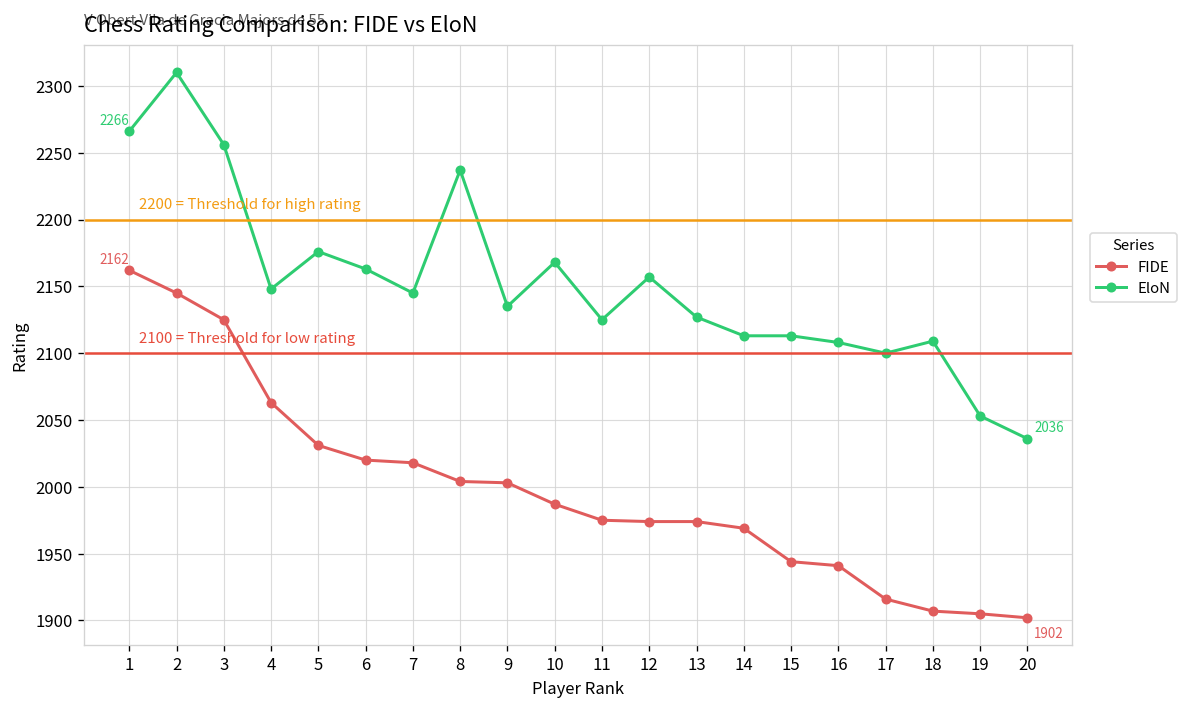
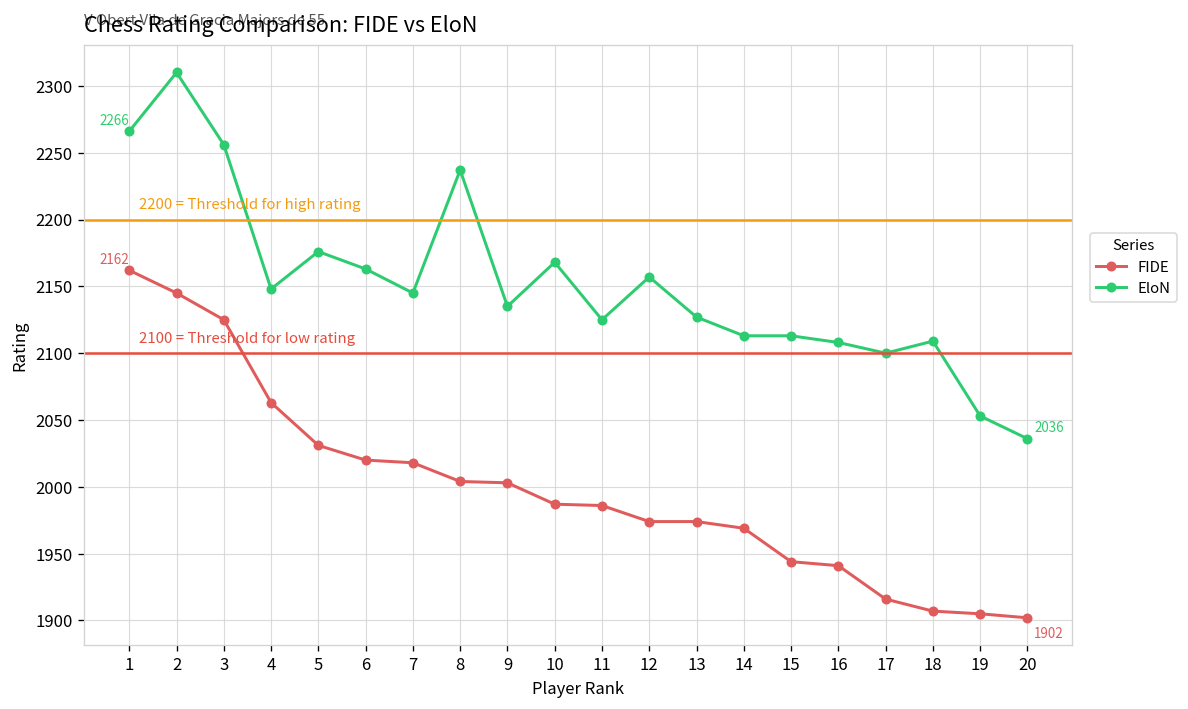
FIDE, 11: 1975 -> 1986
